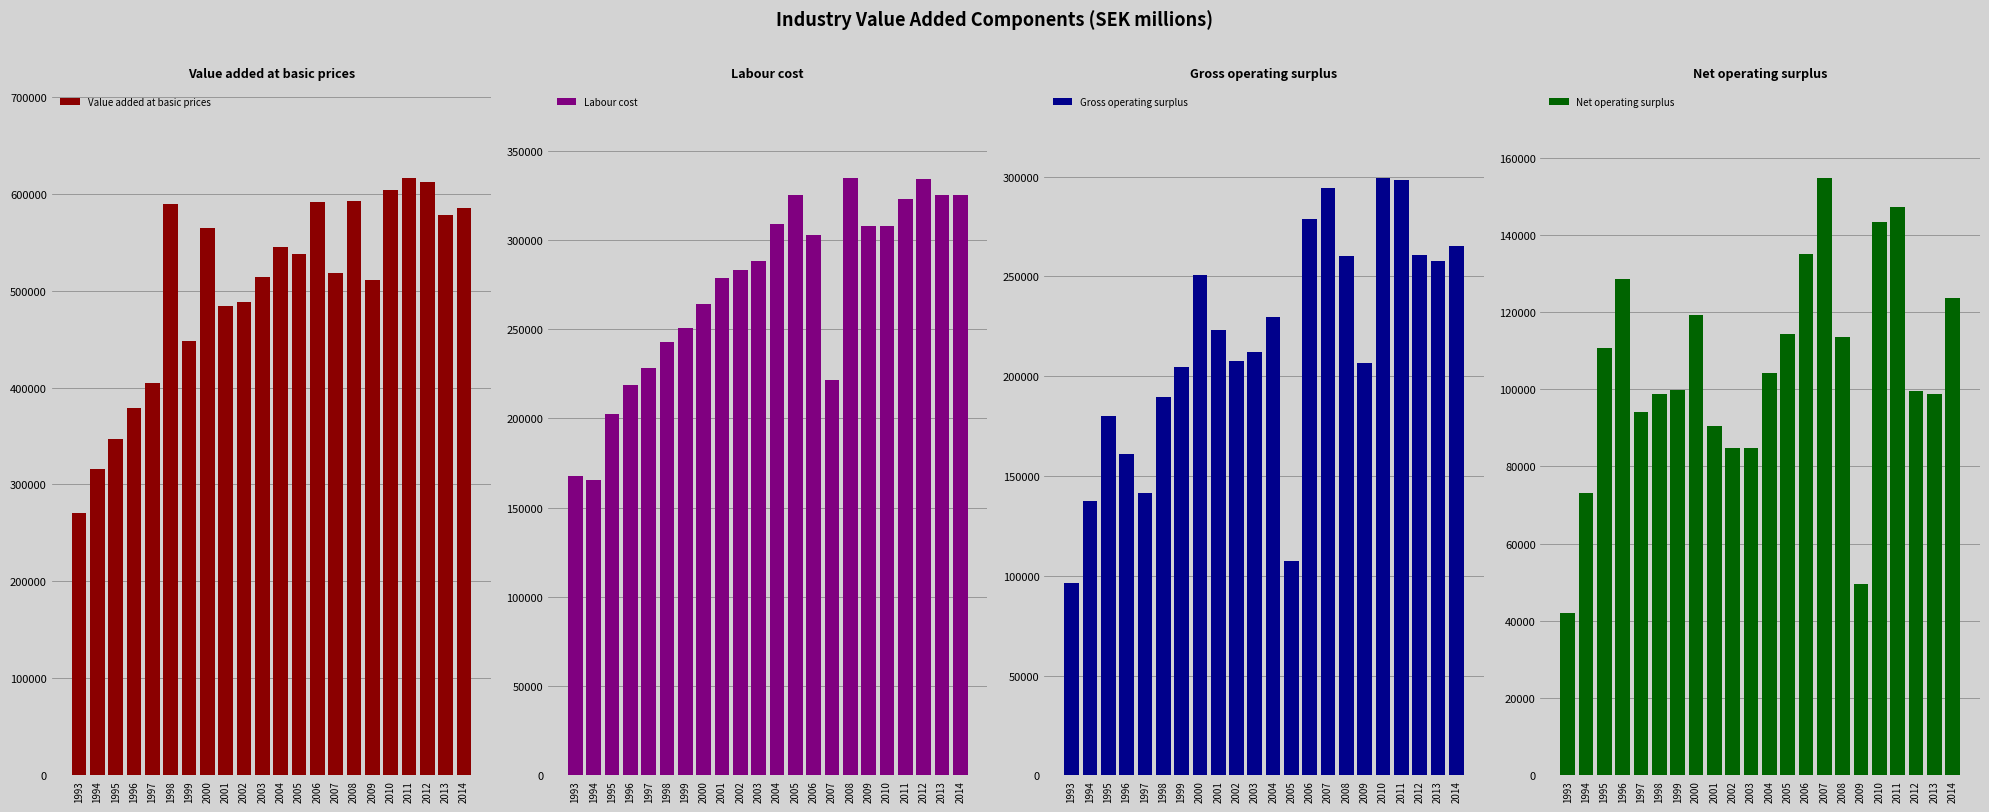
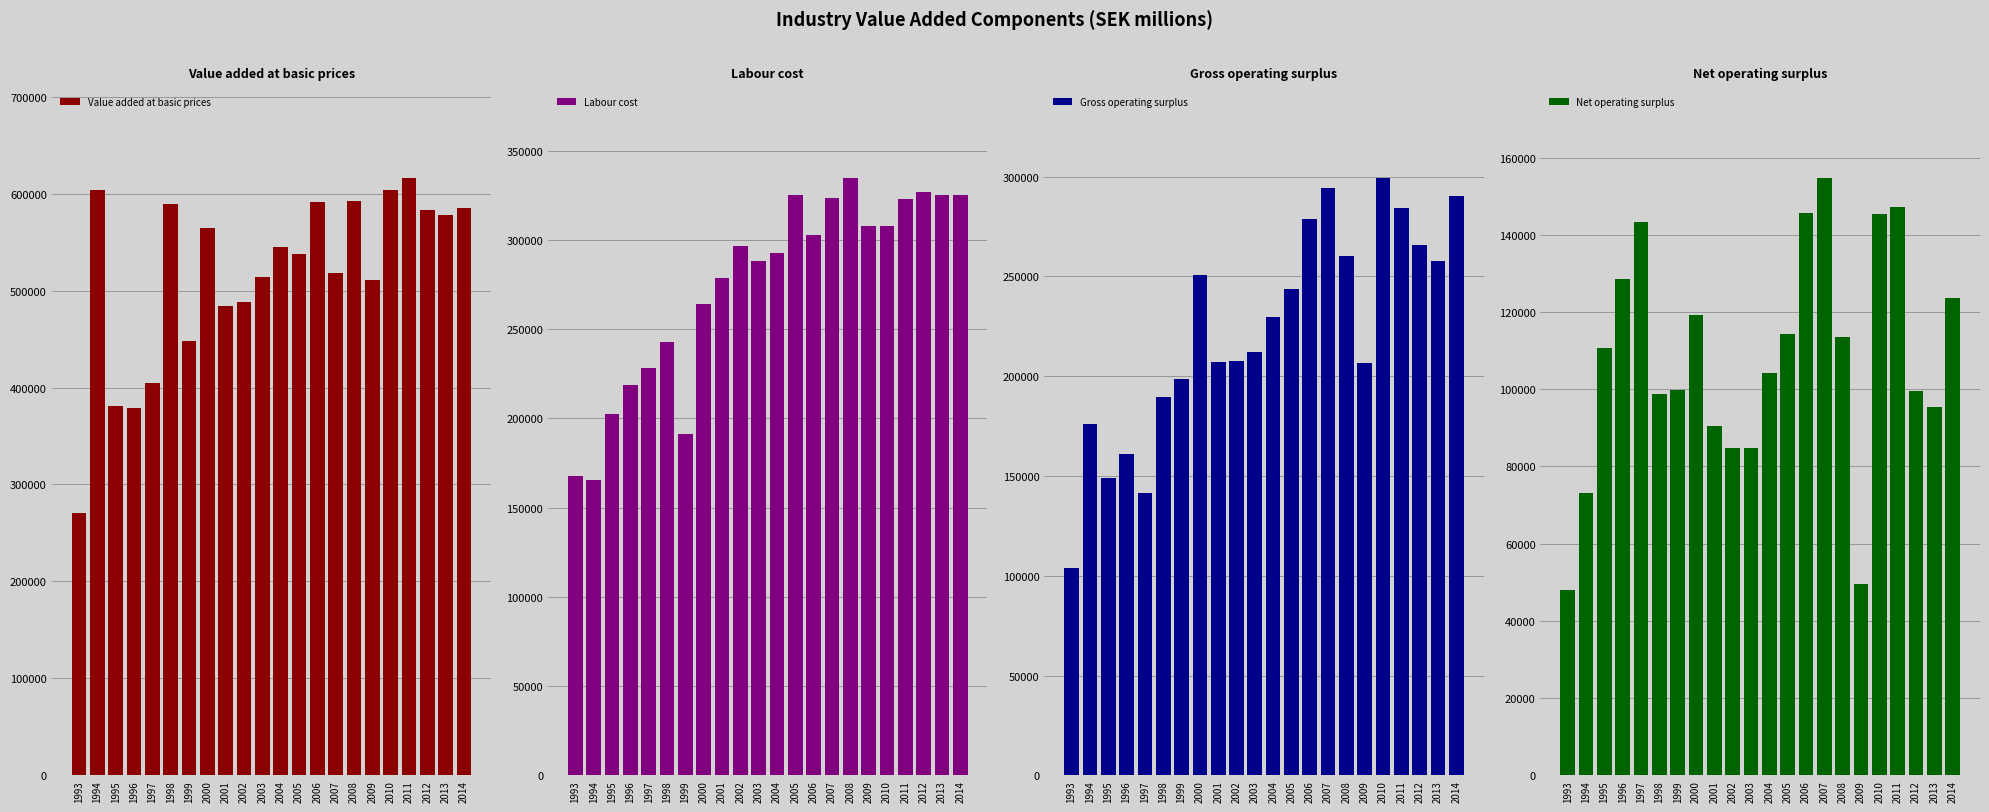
Value added at basic prices, 1994: 320000 -> 600000
Value added at basic prices, 1995: 350000 -> 380000
Value added at basic prices, 2012: 610000 -> 580000
Labour cost, 1999: 251000 -> 191000
Labour cost, 2002: 283000 -> 297000
Labour cost, 2004: 309000 -> 292000
Labour cost, 2007: 221000 -> 324000
Labour cost, 2012: 334000 -> 327000
Gross operating surplus, 1993: 96000 -> 104000
Gross operating surplus, 1994: 137000 -> 176000
Gross operating surplus, 1995: 180000 -> 149000
Gross operating surplus, 1999: 205000 -> 199000
Gross operating surplus, 2001: 223000 -> 207000
Gross operating surplus, 2005: 107000 -> 244000
Gross operating surplus, 2011: 299000 -> 285000
Gross operating surplus, 2012: 261000 -> 266000
Gross operating surplus, 2014: 265000 -> 290000
Net operating surplus, 1993: 42000 -> 48000
Net operating surplus, 1997: 94000 -> 143000
Net operating surplus, 2006: 135000 -> 146000
Net operating surplus, 2010: 143000 -> 145000
Net operating surplus, 2013: 99000 -> 95000
